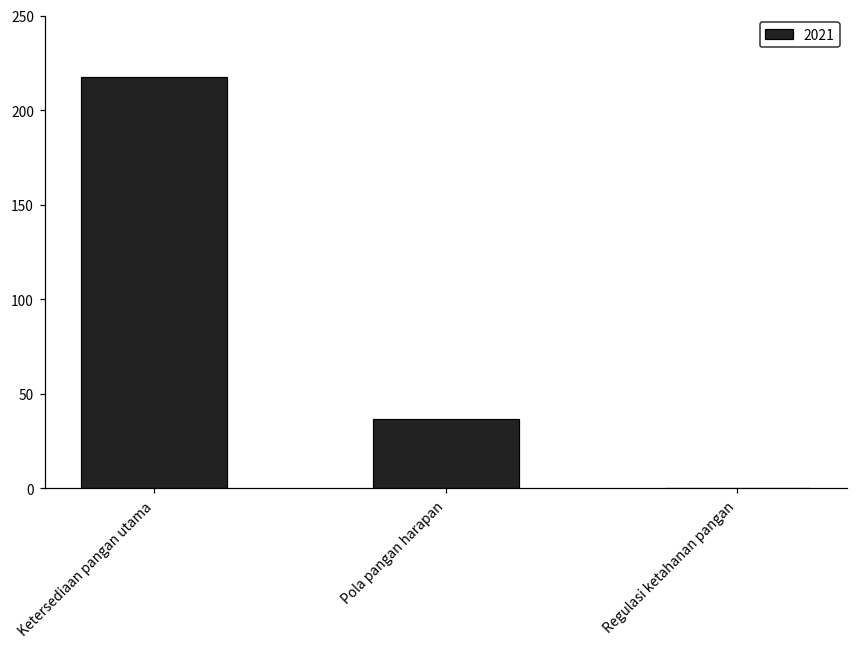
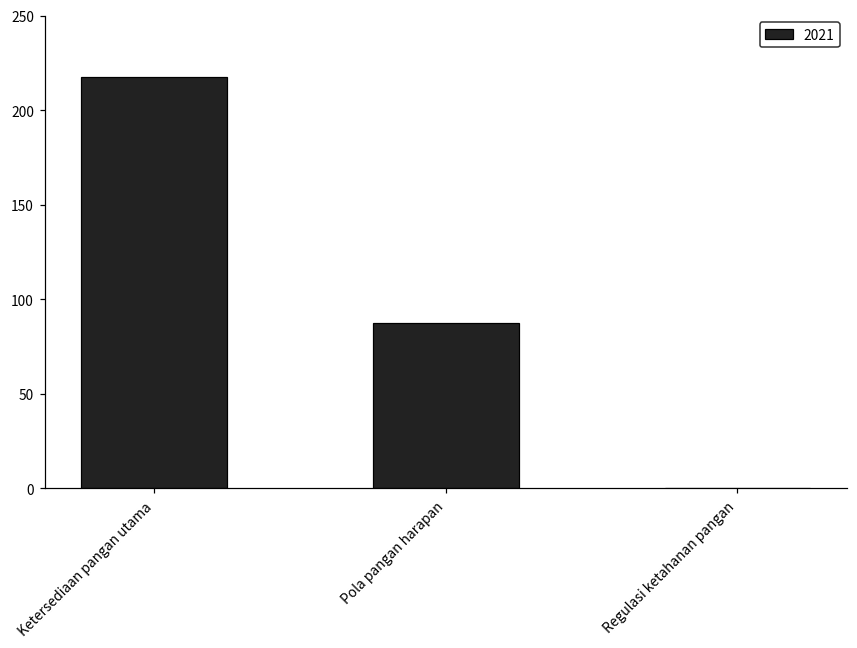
Pola pangan harapan: 37 -> 87
